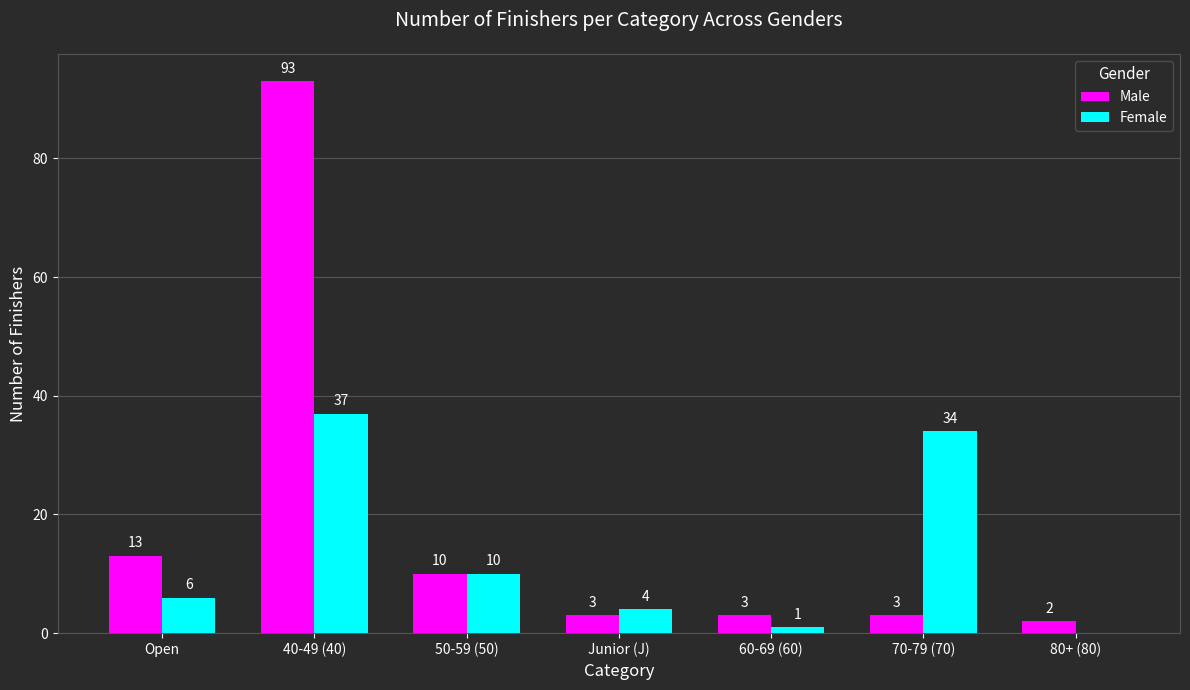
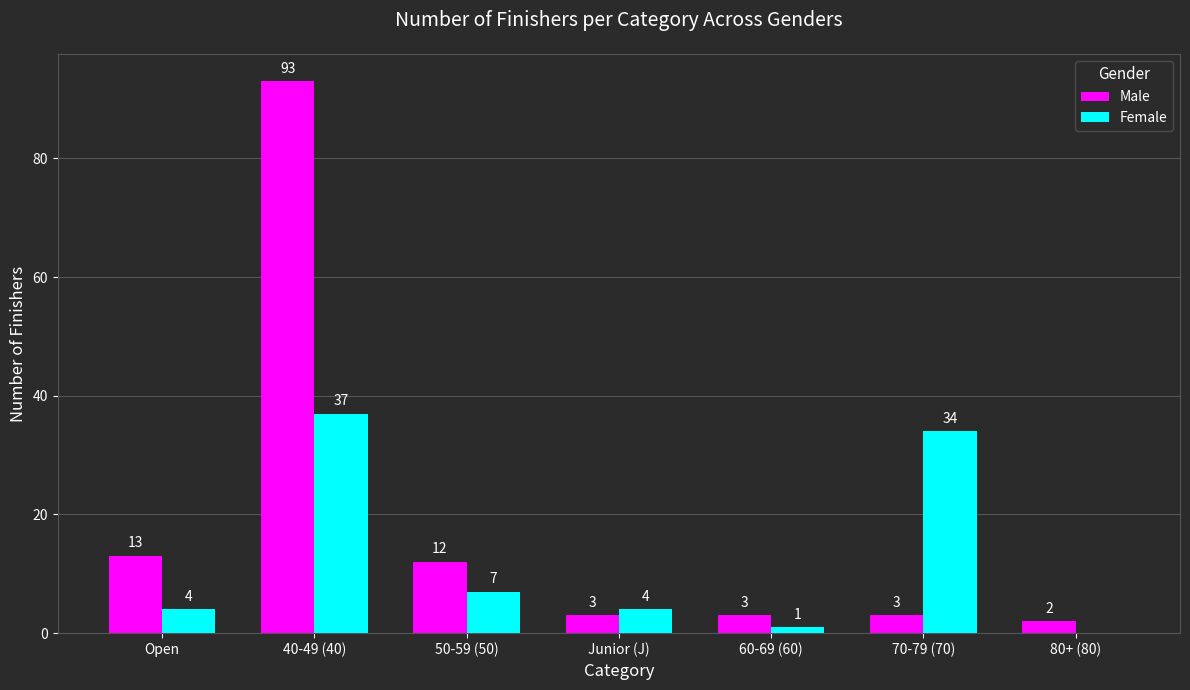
Female, Open: 6 -> 4
Male, 50-59 (50): 10 -> 12
Female, 50-59 (50): 10 -> 7
